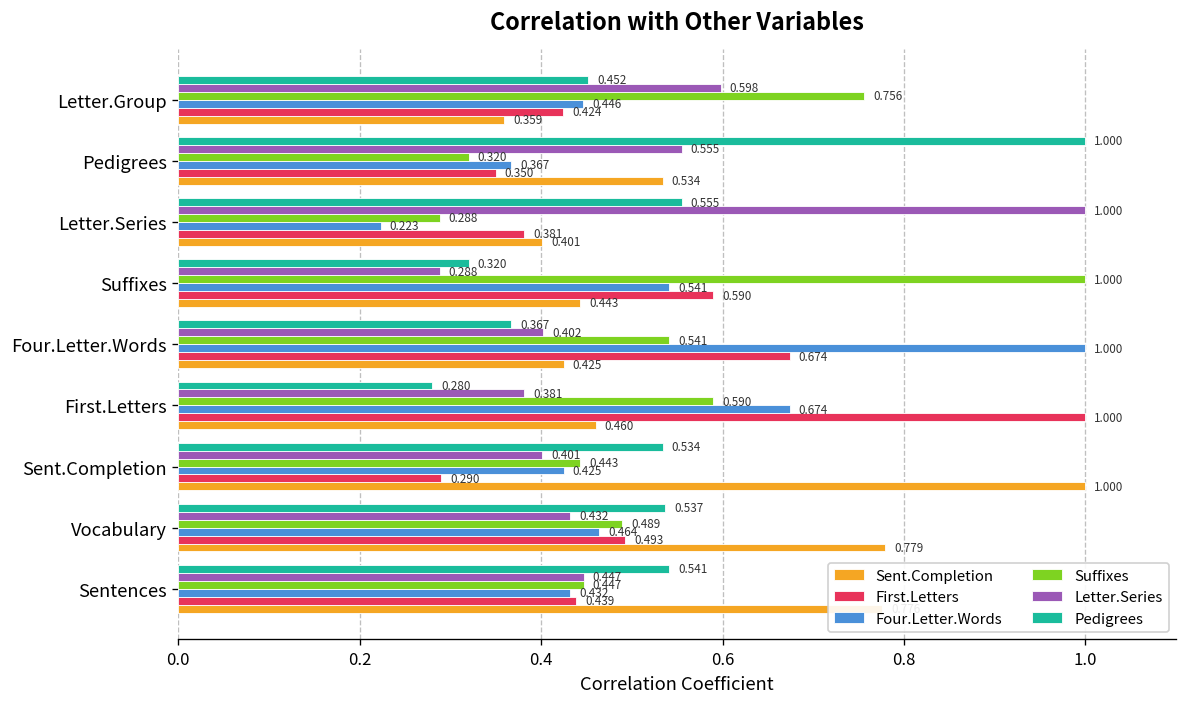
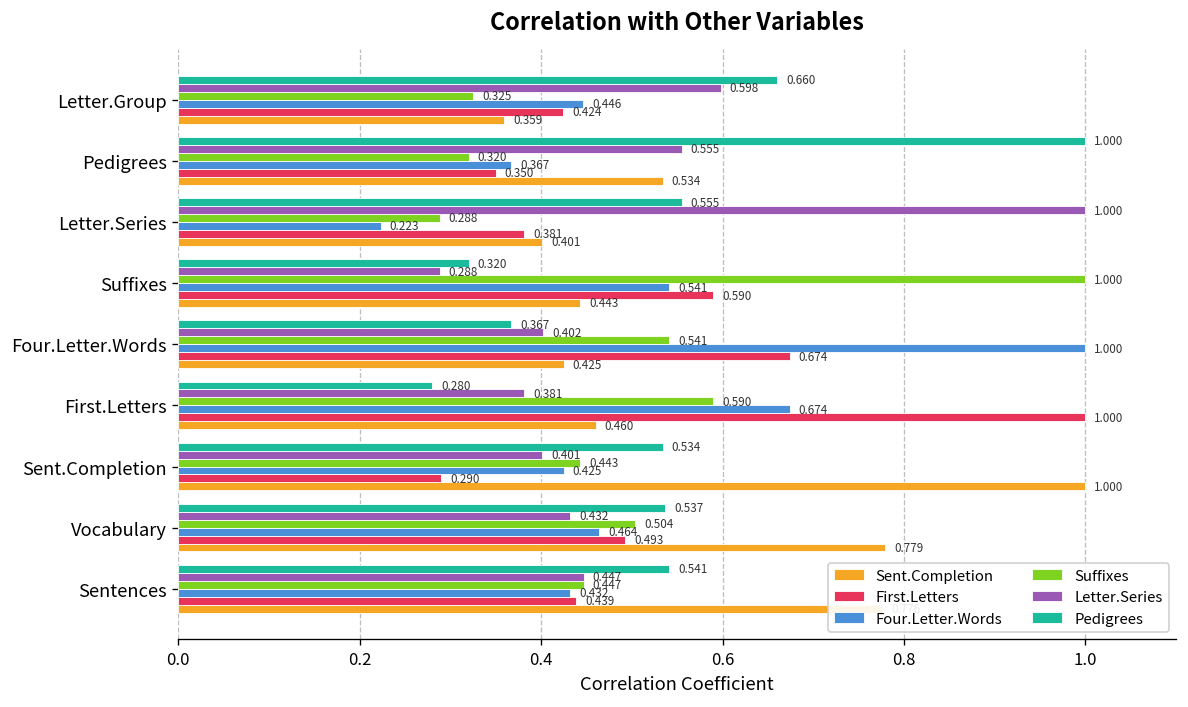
Pedigrees, Letter.Group: 0.452 -> 0.660
Suffixes, Letter.Group: 0.756 -> 0.325
Suffixes, Vocabulary: 0.489 -> 0.504
